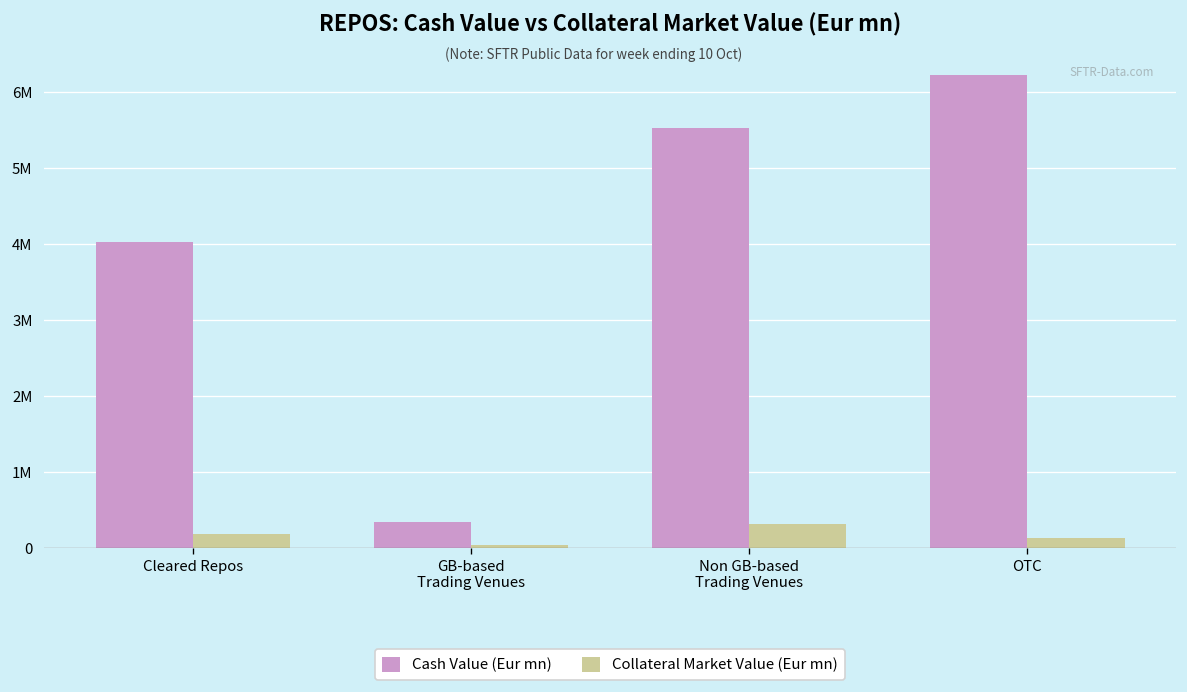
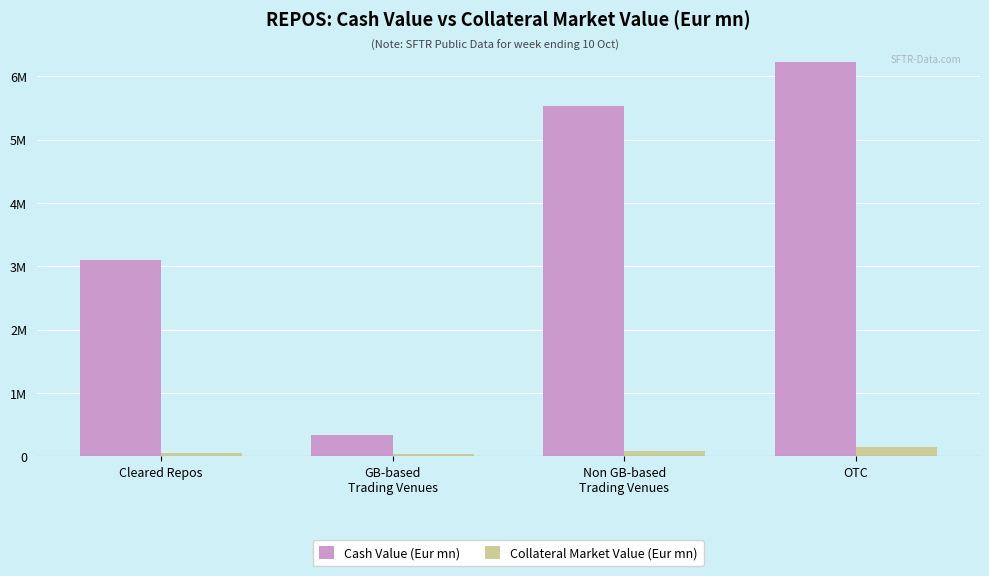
Cash Value (Eur mn), Cleared Repos: 4000000 -> 3100000
Collateral Market Value (Eur mn), Cleared Repos: 200000 -> 0
Collateral Market Value (Eur mn), Non GB-based Trading Venues: 300000 -> 100000
